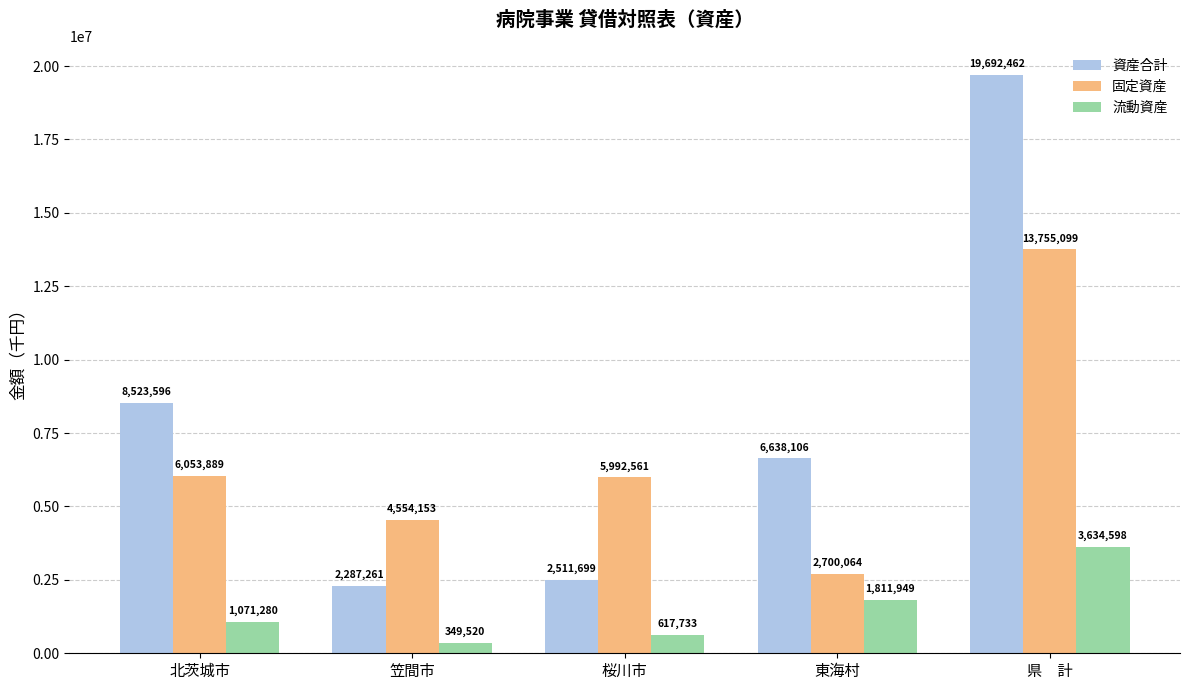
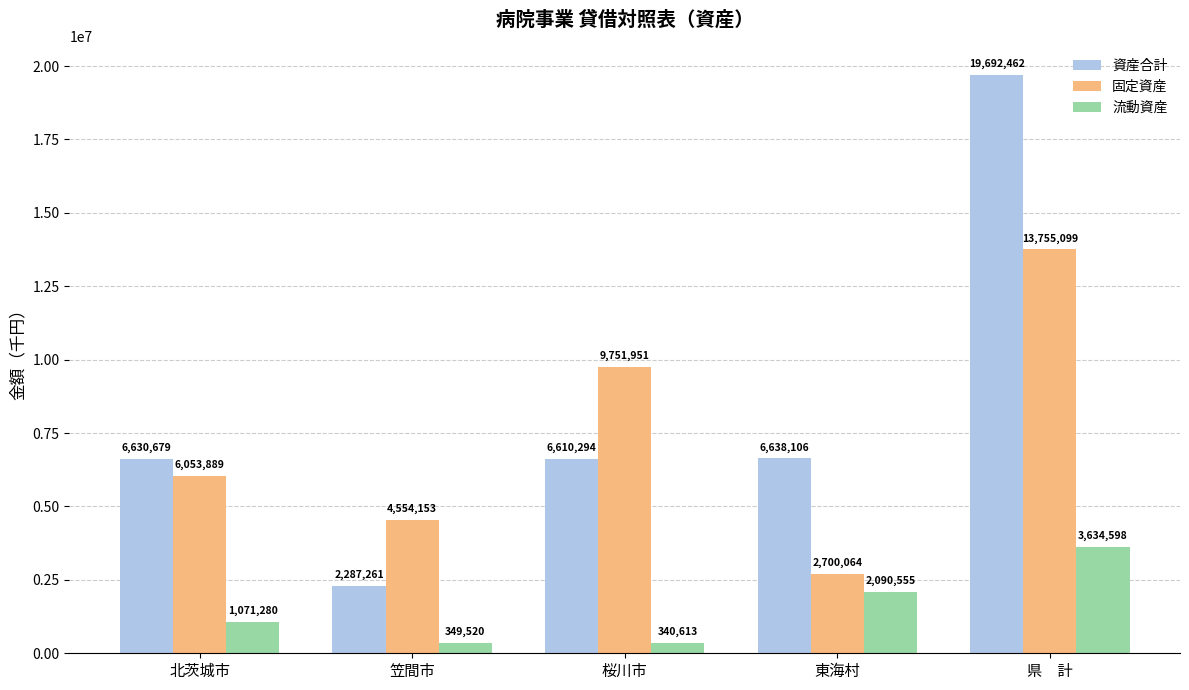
資産合計, 北茨城市: 8,523,596 -> 6,630,679
資産合計, 桜川市: 2,511,699 -> 6,610,294
固定資産, 桜川市: 5,992,561 -> 9,751,951
流動資産, 桜川市: 617,733 -> 340,613
流動資産, 東海村: 1,811,949 -> 2,090,555
